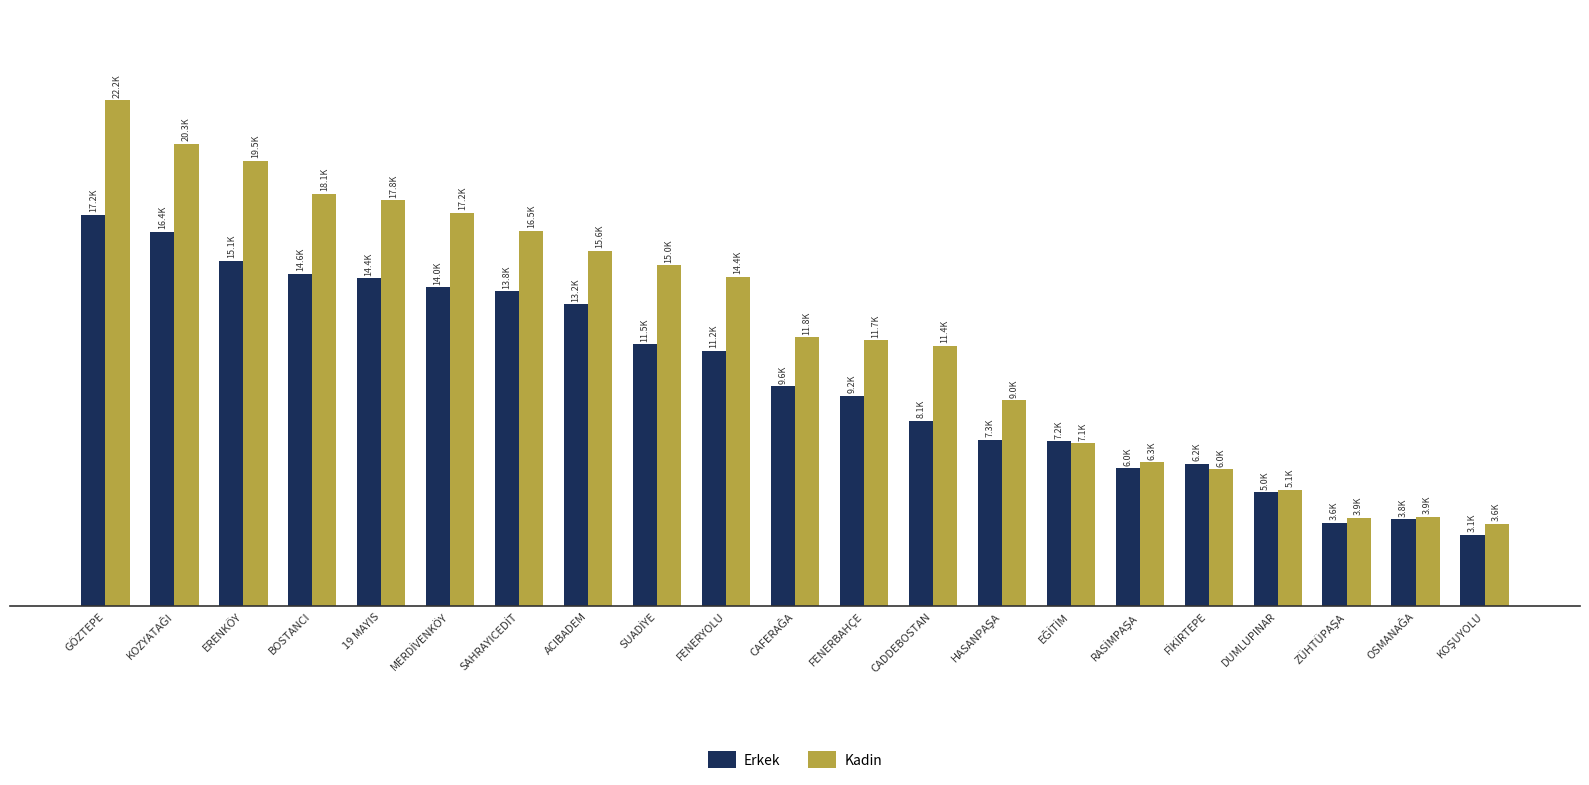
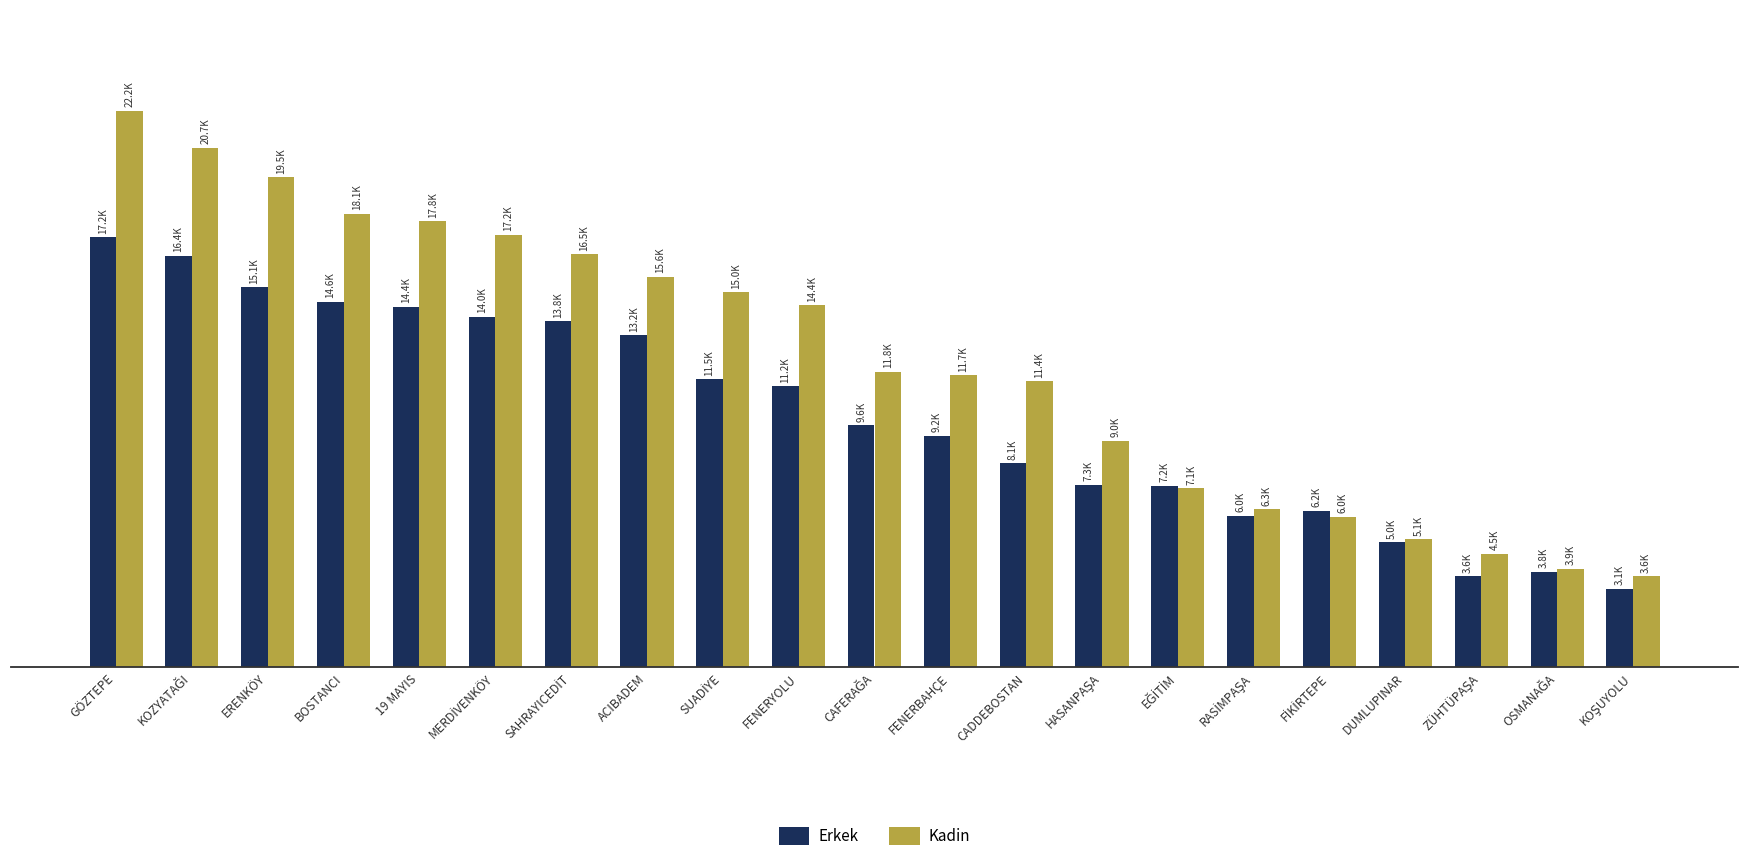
Kadin, KOZYATAĞI: 20.3K -> 20.7K
Kadin, ZÜHTÜPAŞA: 3.9K -> 4.5K
